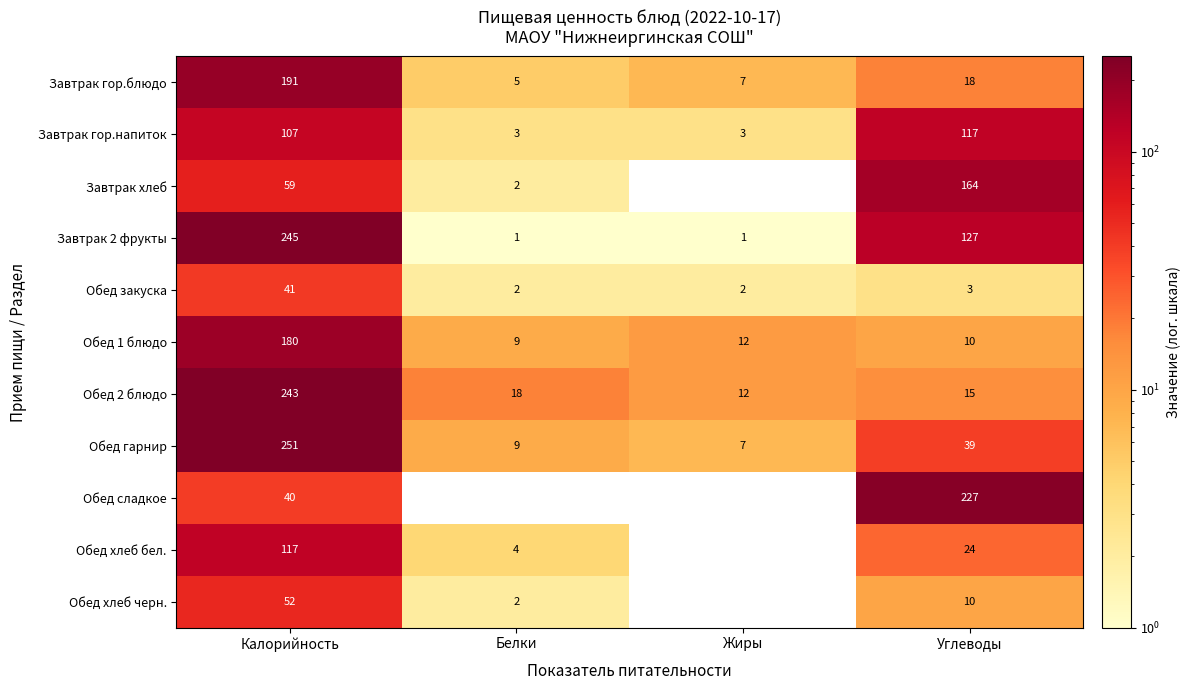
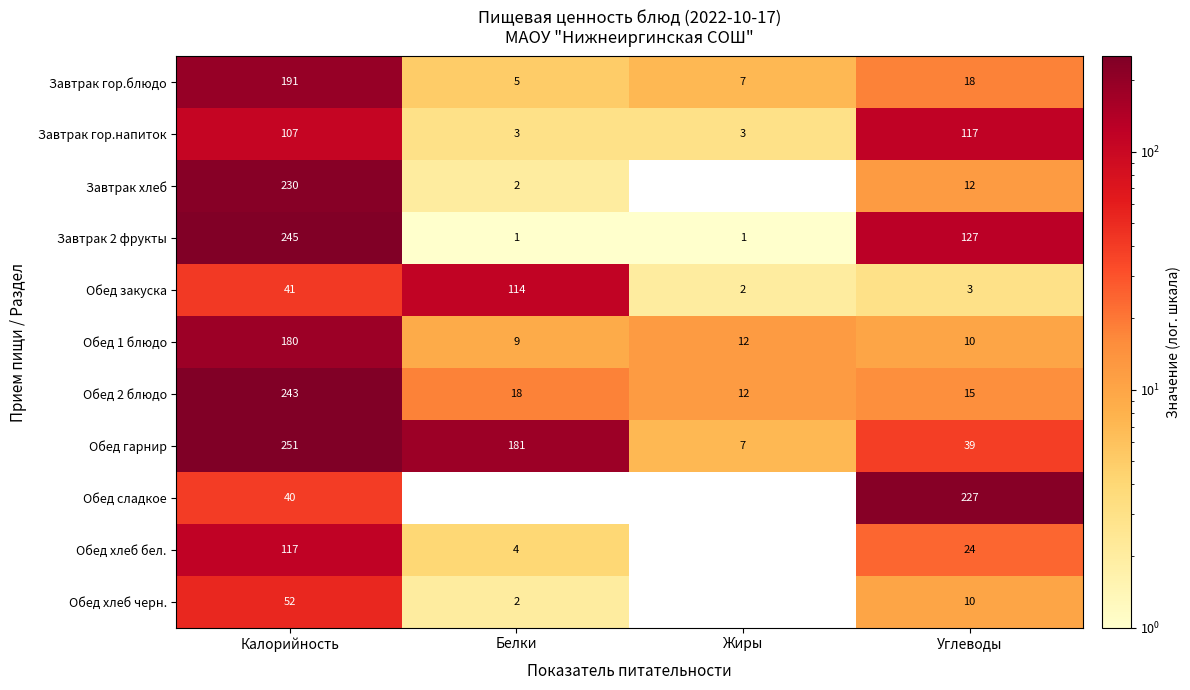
Завтрак хлеб, Калорийность: 59 -> 230
Завтрак хлеб, Углеводы: 164 -> 12
Обед закуска, Белки: 2 -> 114
Обед гарнир, Белки: 9 -> 181
